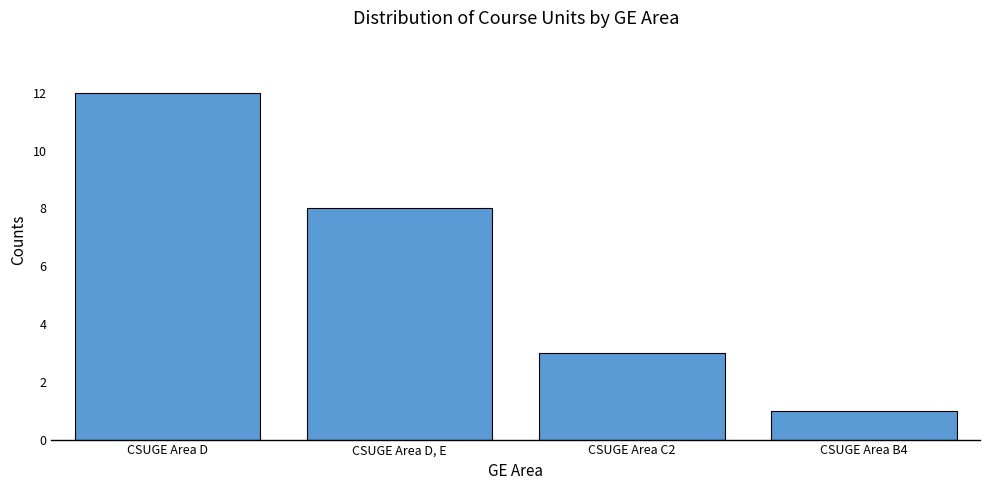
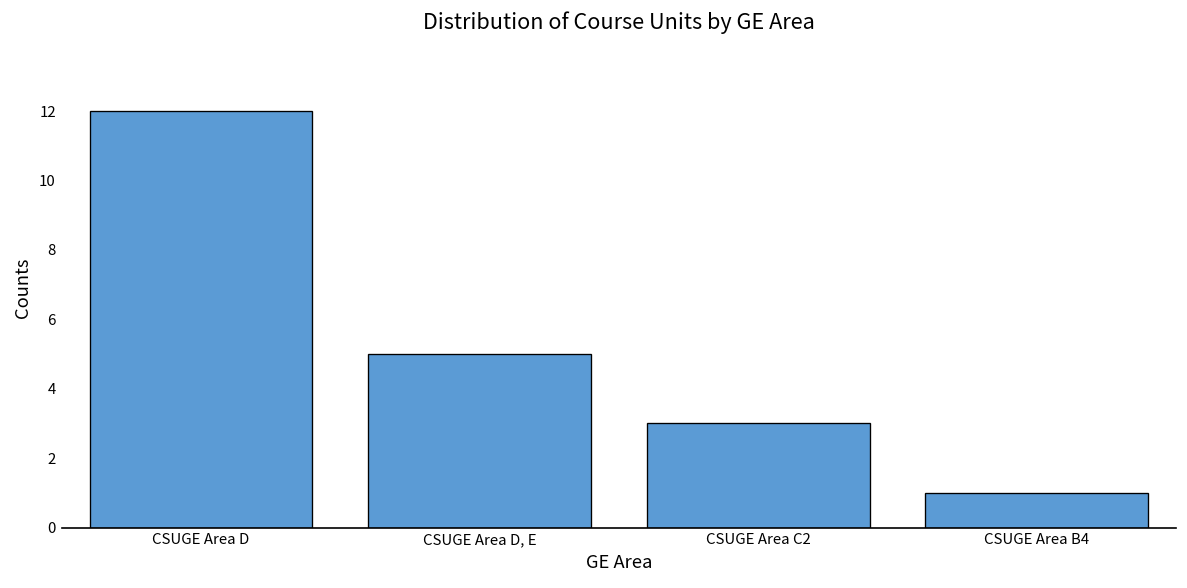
CSUGE Area D, E: 8 -> 5
